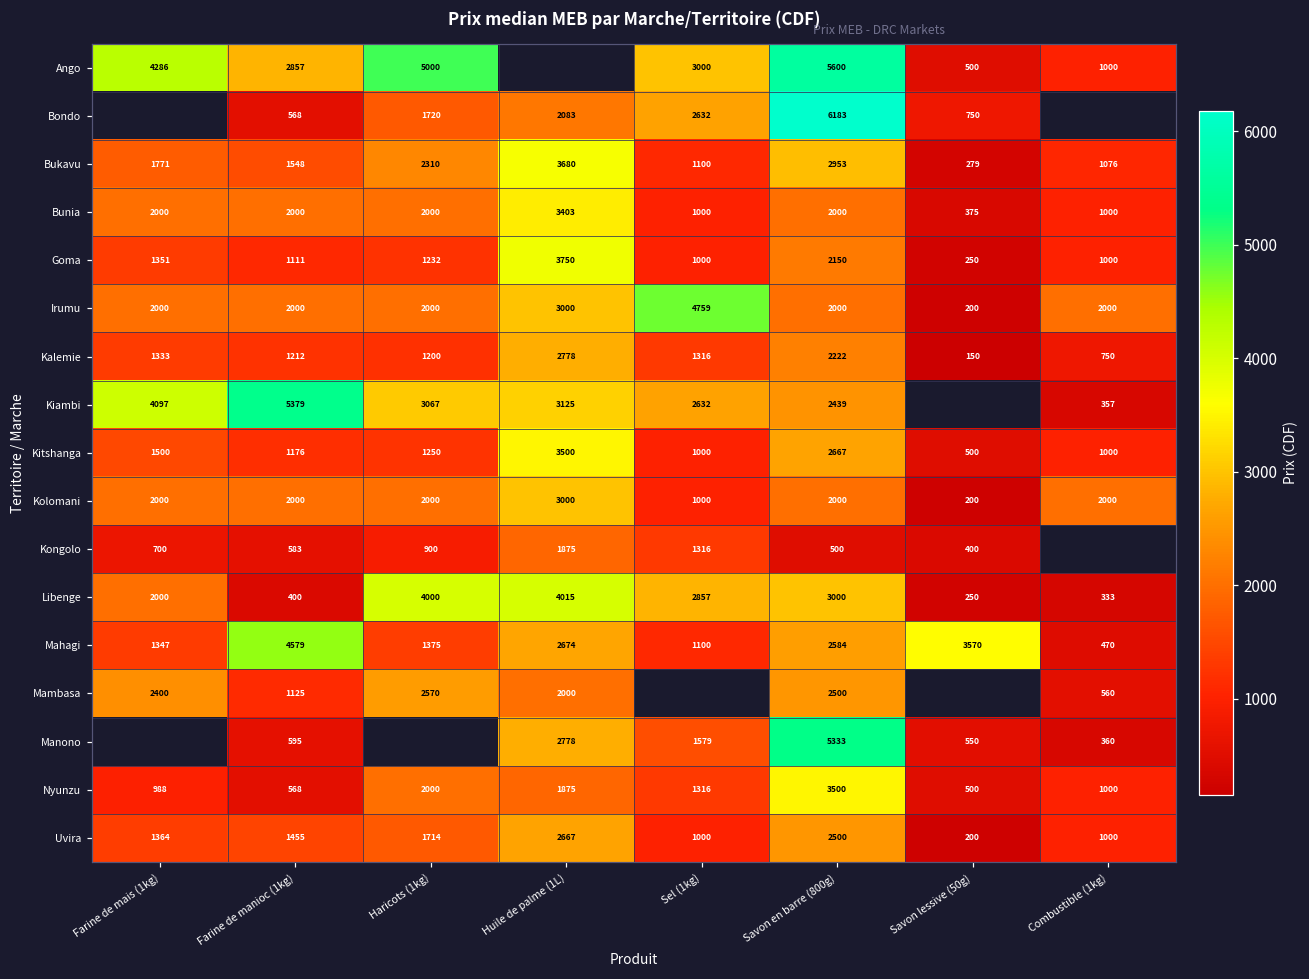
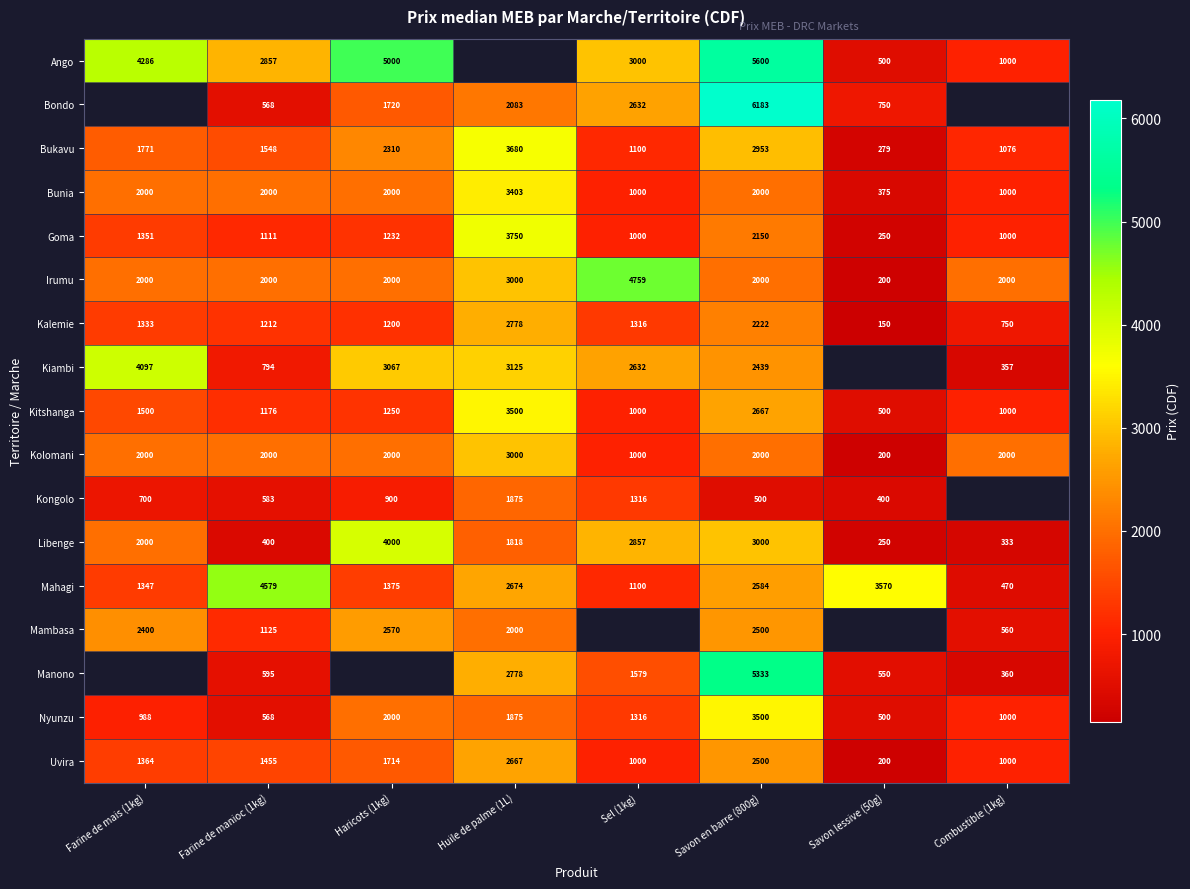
Kiambi, Farine de manioc (1kg): 5379 -> 794
Libenge, Huile de palme (1L): 4015 -> 1818
